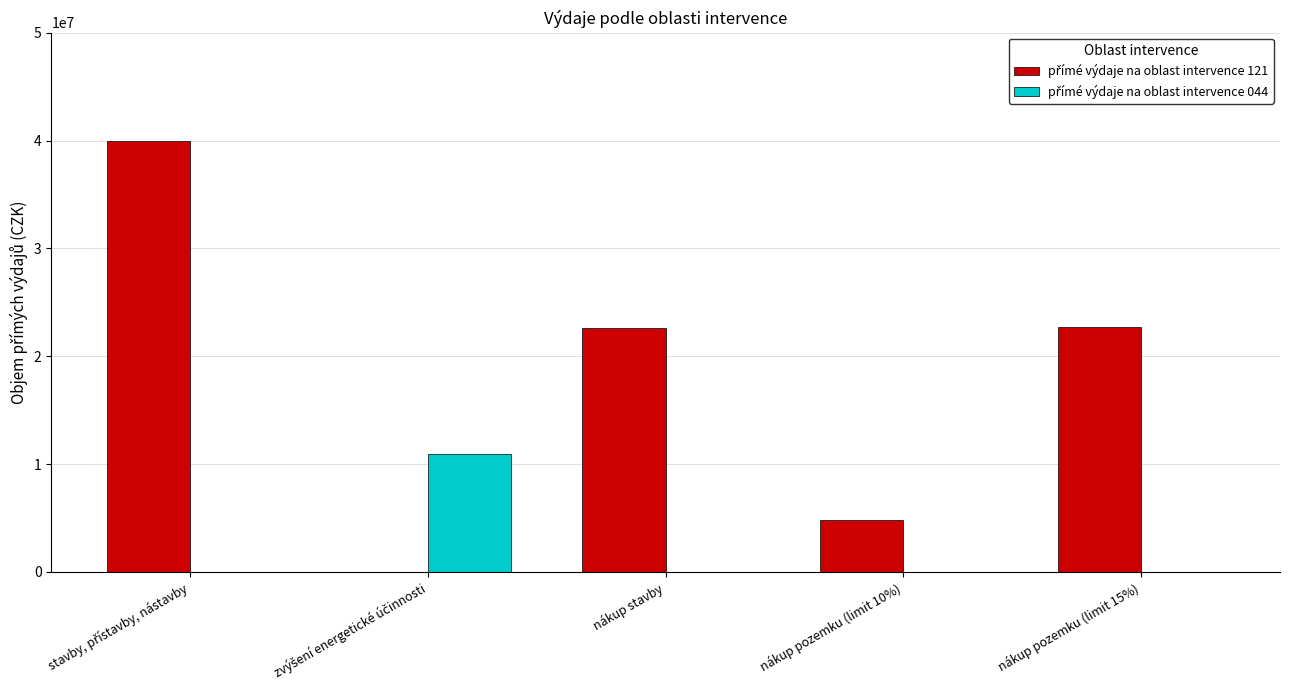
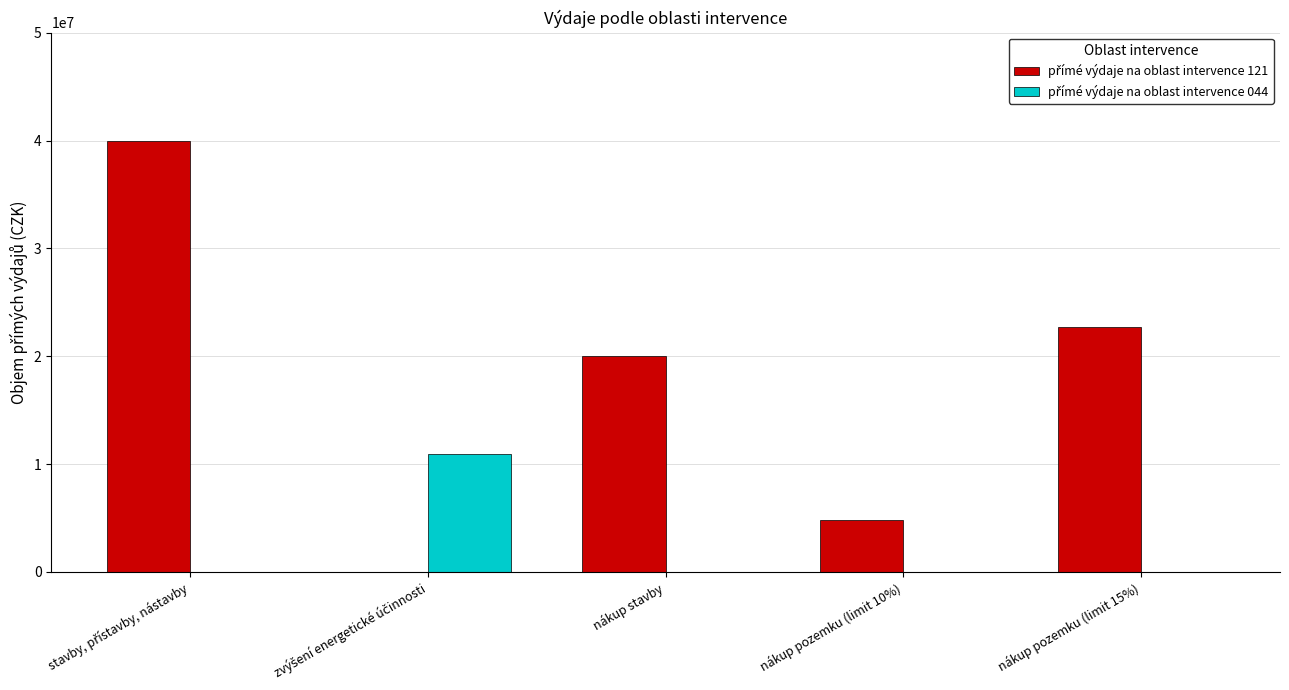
přímé výdaje na oblast intervence 121, nákup stavby: 22600000 -> 20000000
